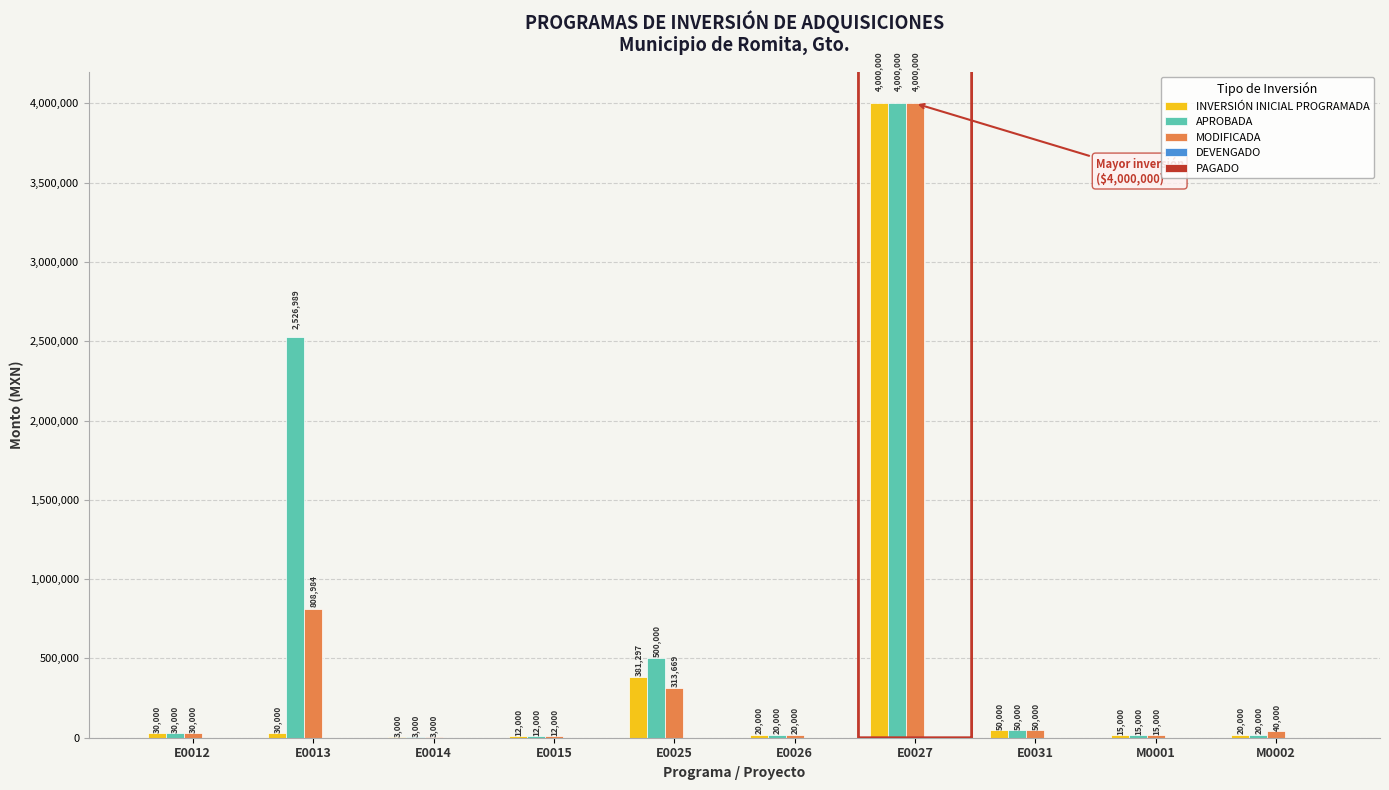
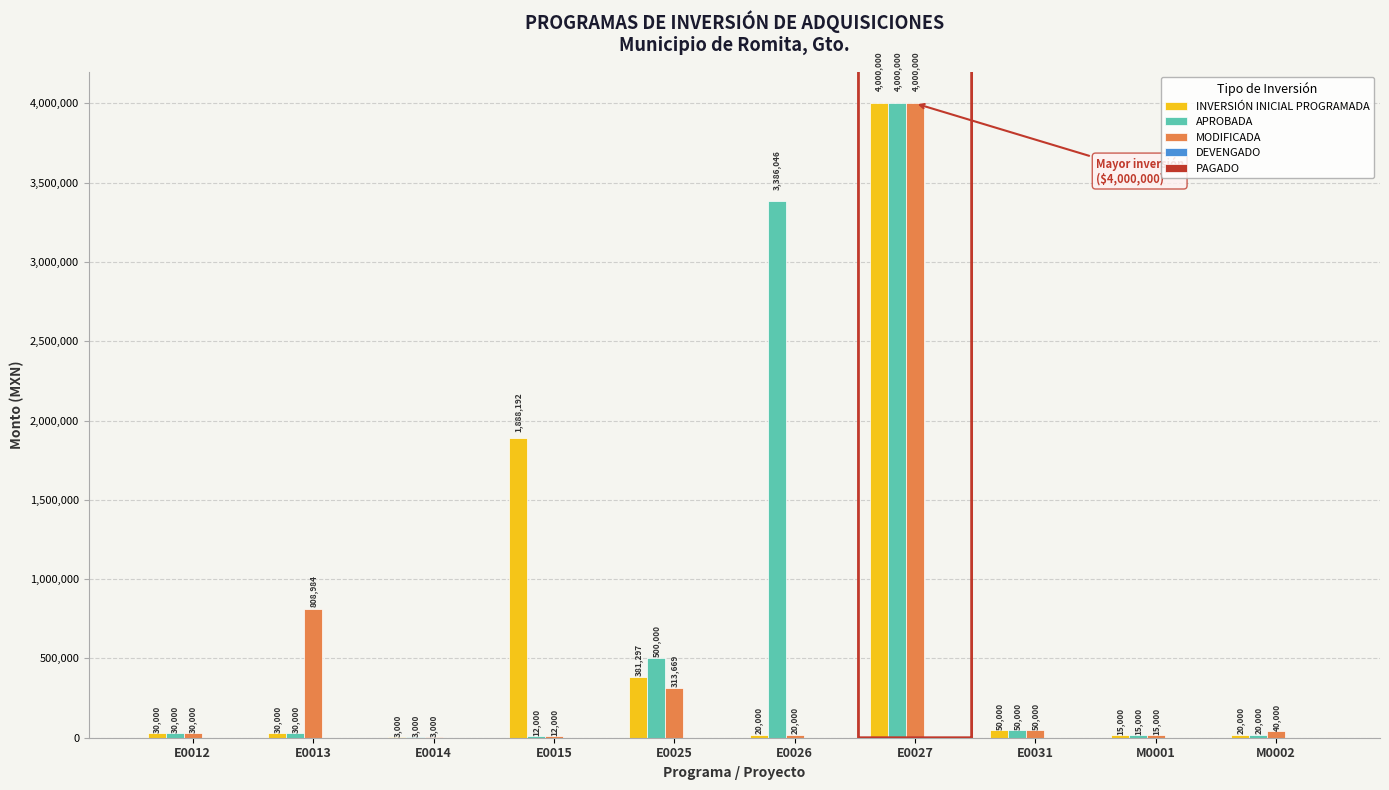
APROBADA, E0013: 2,526,989 -> 30,000
INVERSIÓN INICIAL PROGRAMADA, E0015: 12,000 -> 1,888,192
APROBADA, E0026: 20,000 -> 3,386,046
